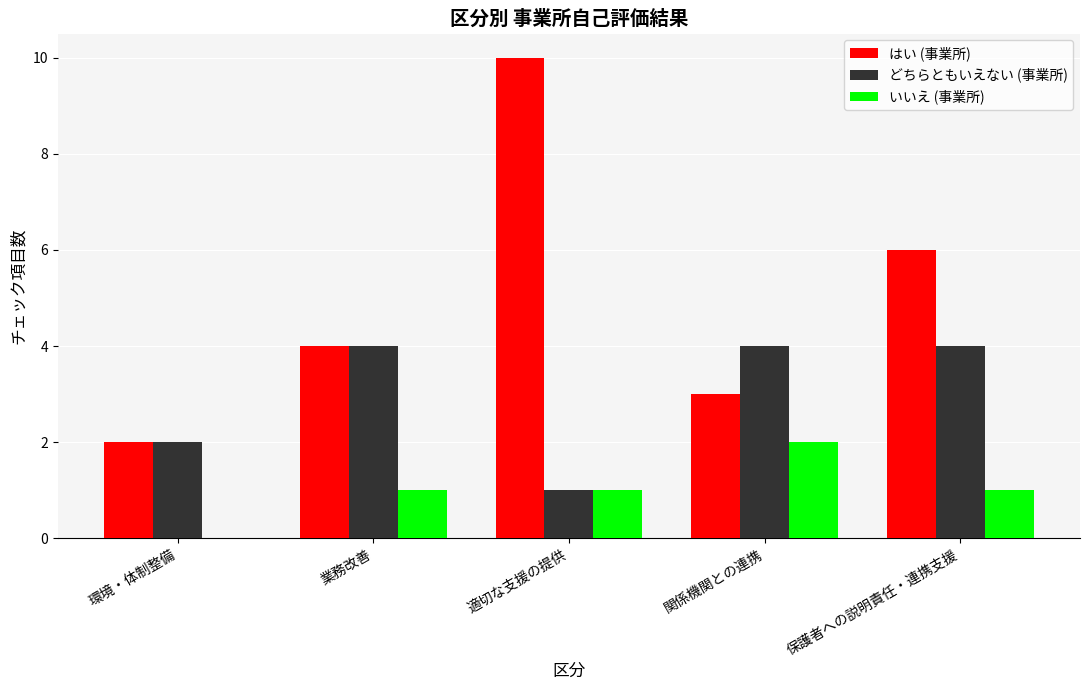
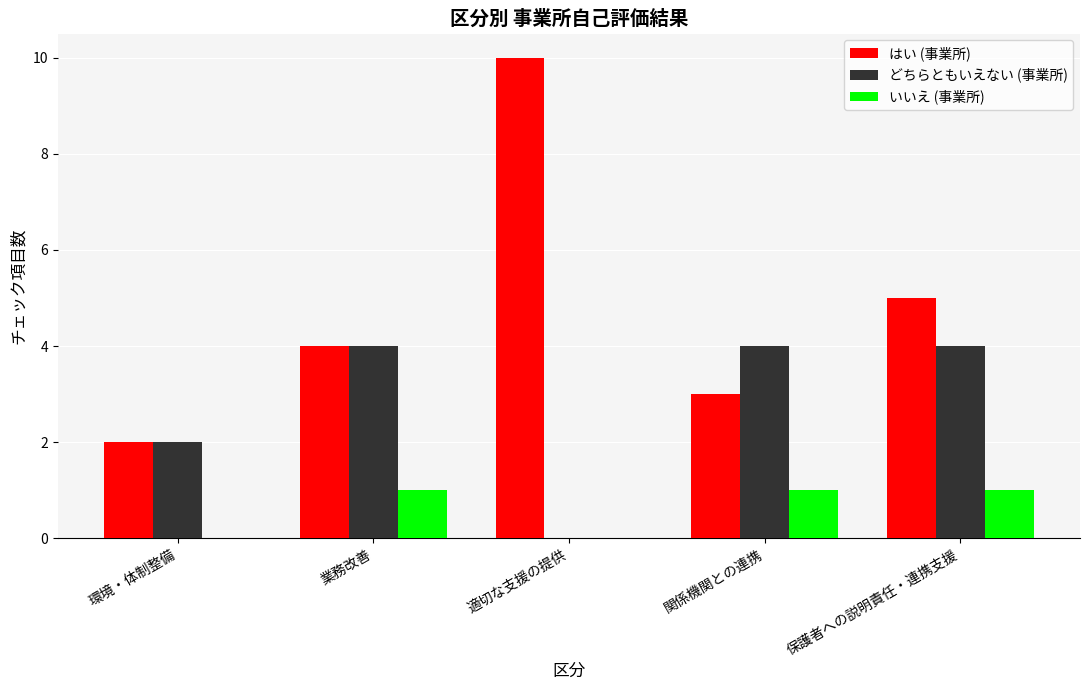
どちらともいえない (事業所), 適切な支援の提供: 1 -> 0
いいえ (事業所), 適切な支援の提供: 1 -> 0
いいえ (事業所), 関係機関との連携: 2 -> 1
はい (事業所), 保護者への説明責任・連携支援: 6 -> 5
